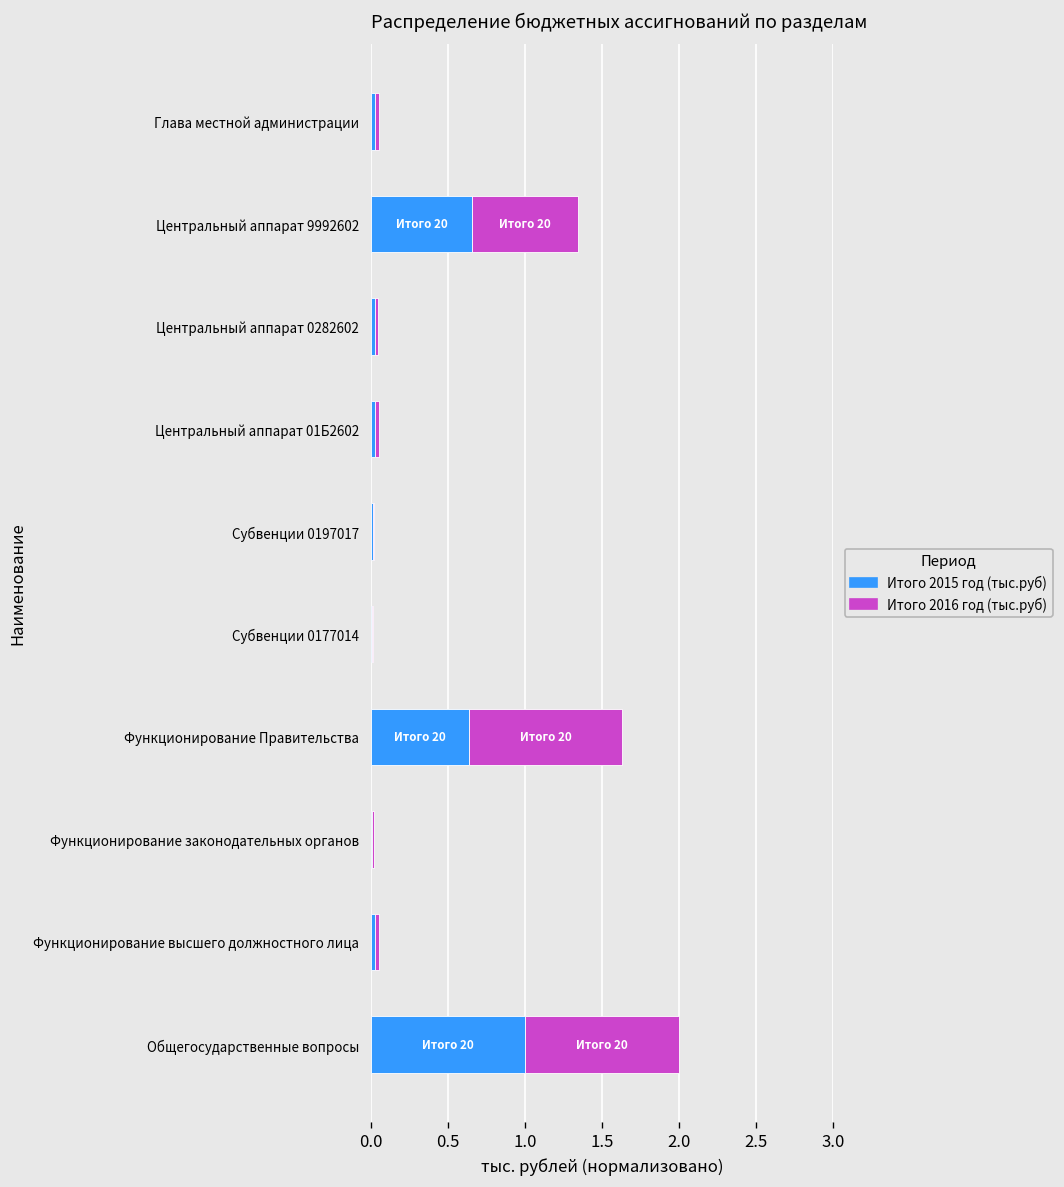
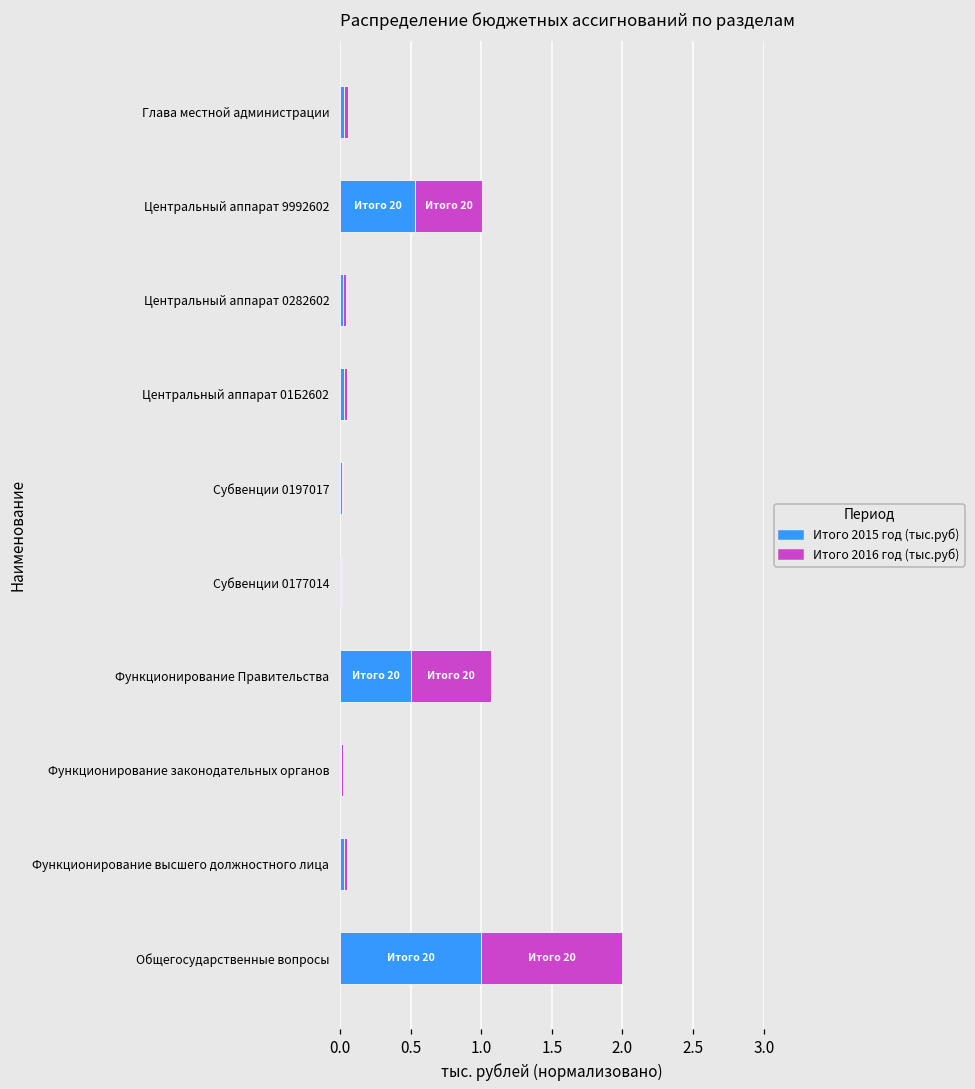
Итого 2015 год (тыс.руб), Центральный аппарат 9992602: 0.66 -> 0.53
Итого 2016 год (тыс.руб), Центральный аппарат 9992602: 0.69 -> 0.47
Итого 2015 год (тыс.руб), Функционирование Правительства: 0.63 -> 0.50
Итого 2016 год (тыс.руб), Функционирование Правительства: 1.00 -> 0.56
